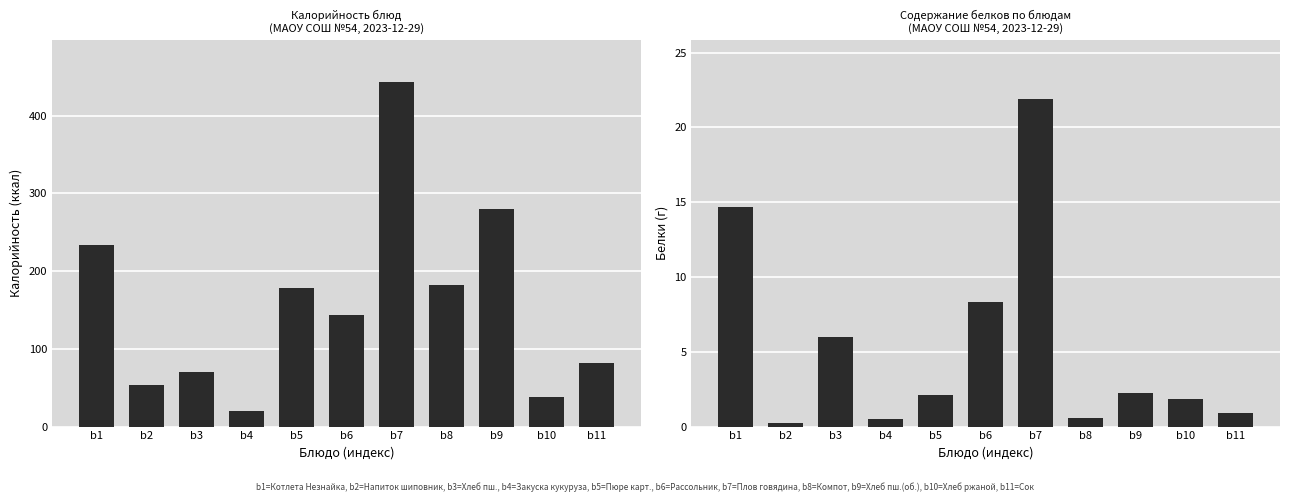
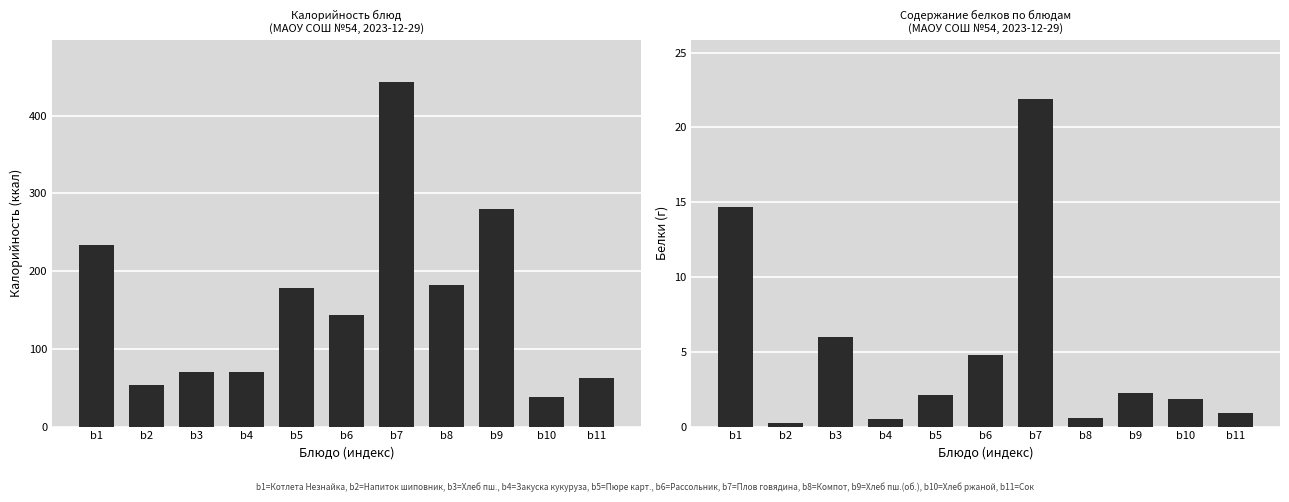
Калорийность блюд (МАОУ СОШ №54, 2023-12-29), b4: 20 -> 70
Калорийность блюд (МАОУ СОШ №54, 2023-12-29), b11: 80 -> 60
Содержание белков по блюдам (МАОУ СОШ №54, 2023-12-29), b6: 8.3 -> 4.8
